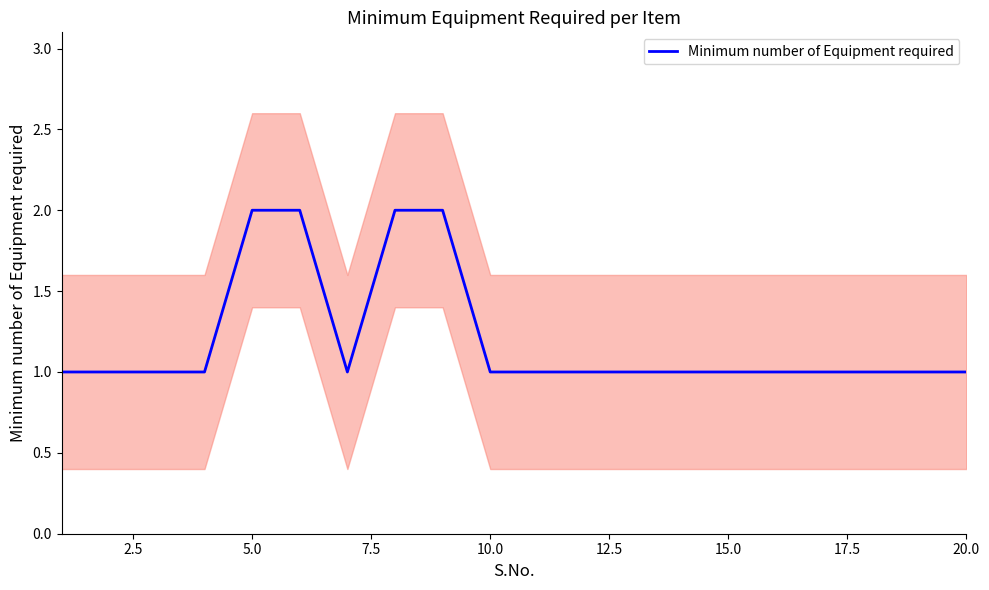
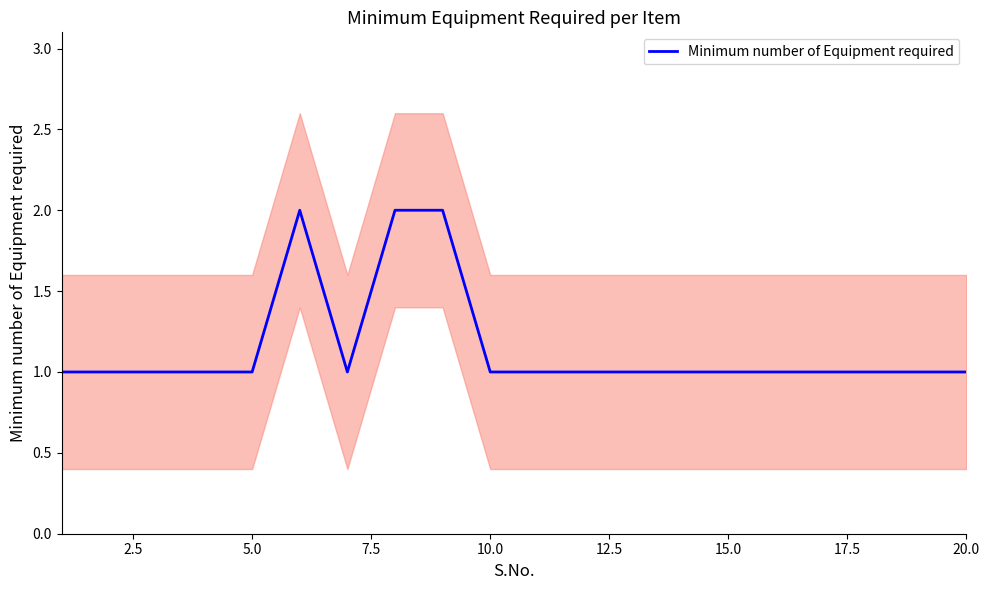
Minimum number of Equipment required, 5.0: 2 -> 1
